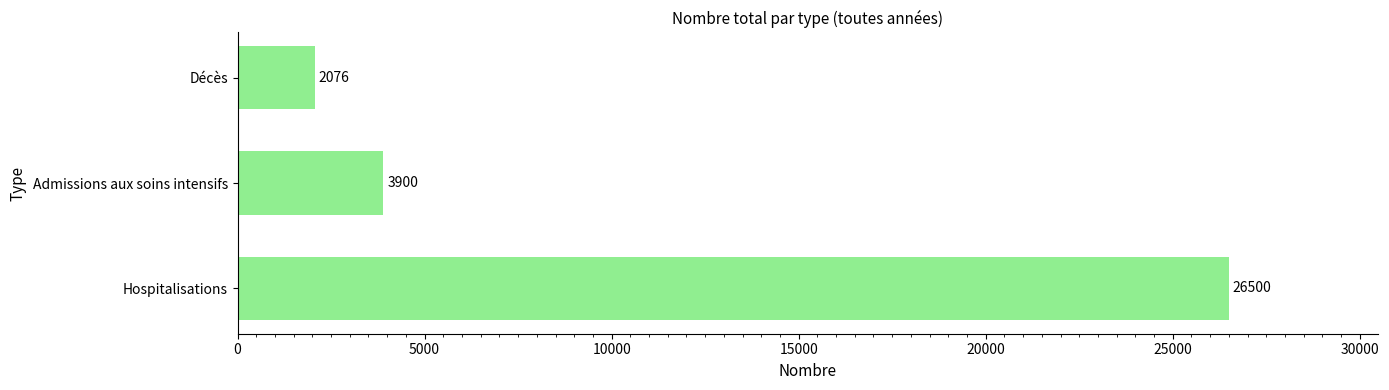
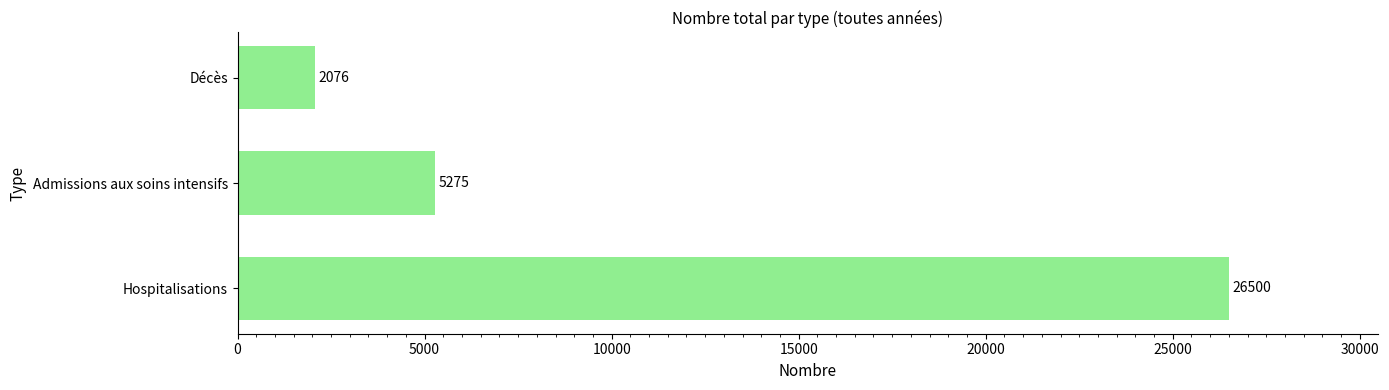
Admissions aux soins intensifs: 3900 -> 5275
